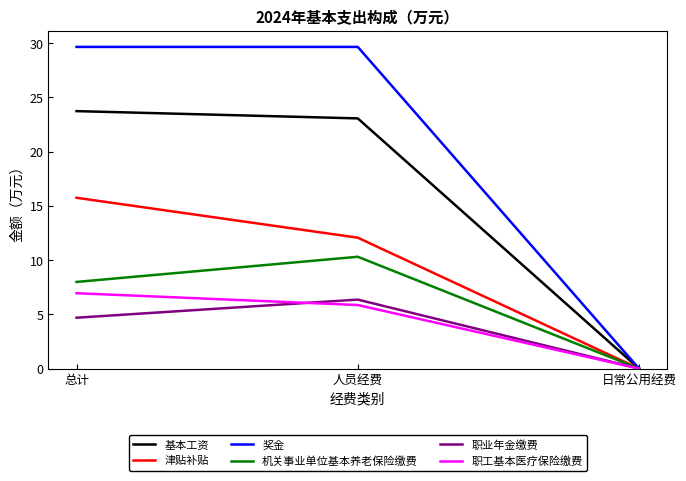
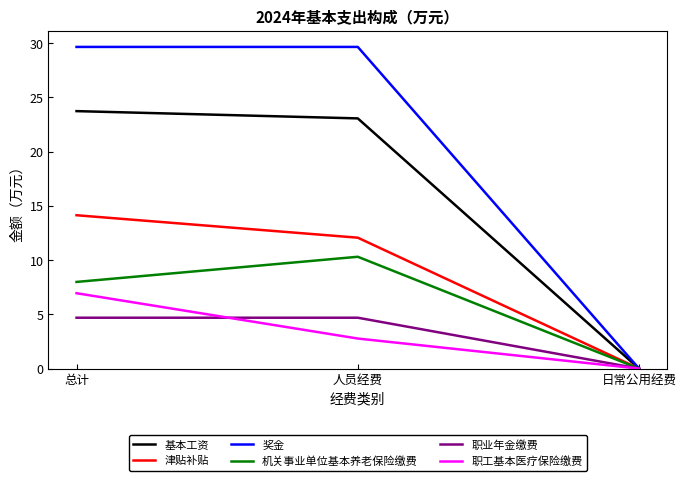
津贴补贴, 总计: 15.8 -> 14.1
职业年金缴费, 人员经费: 6.4 -> 4.7
职工基本医疗保险缴费, 人员经费: 5.9 -> 2.8
